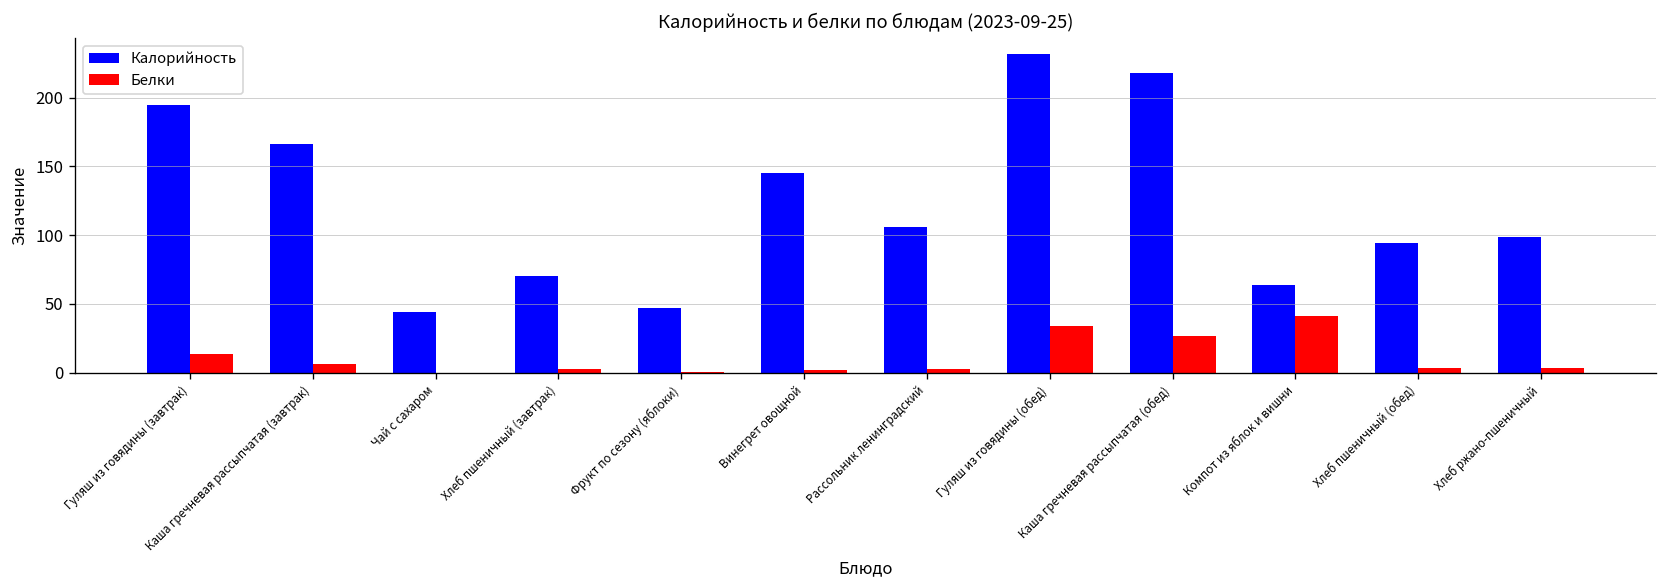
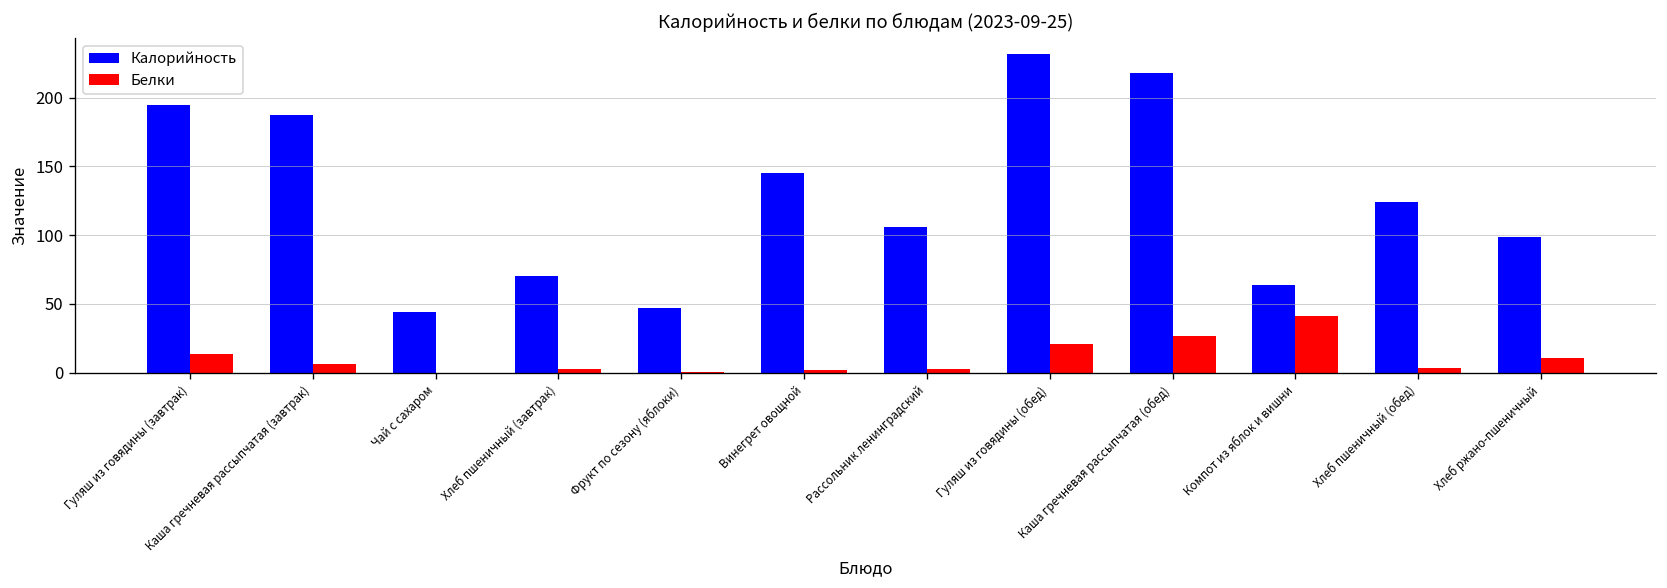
Калорийность, Каша гречневая рассыпчатая (завтрак): 167 -> 187
Белки, Гуляш из говядины (обед): 34 -> 21
Калорийность, Хлеб пшеничный (обед): 94 -> 124
Белки, Хлеб ржано-пшеничный: 3 -> 11
